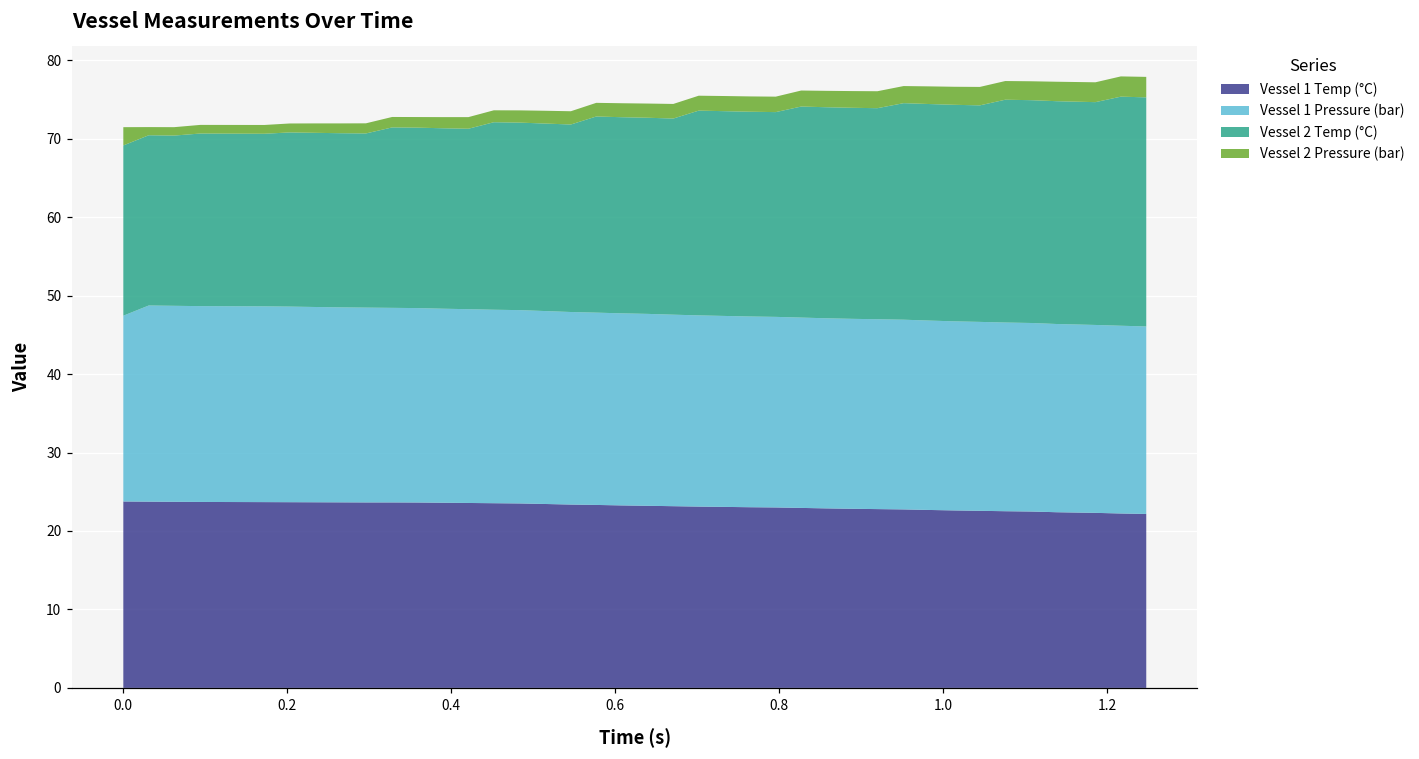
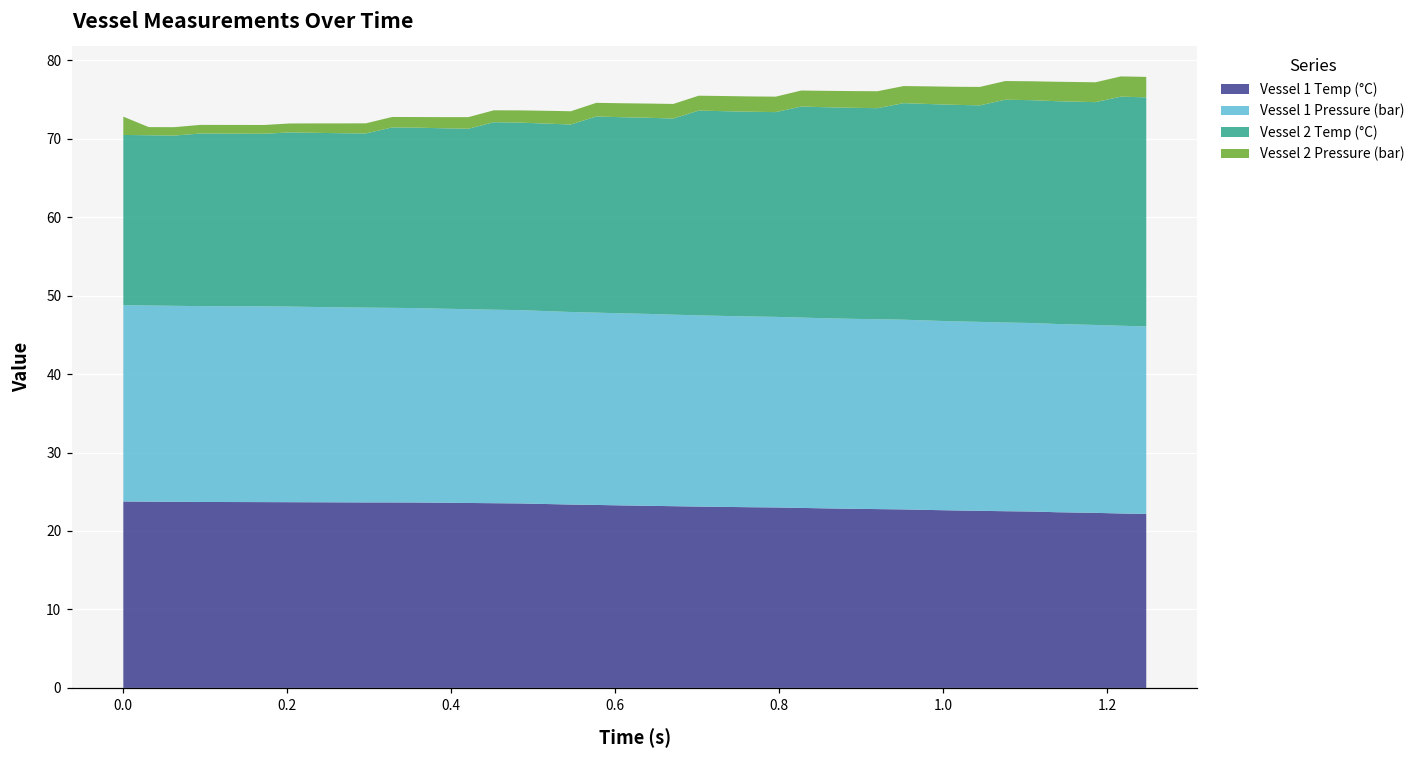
Vessel 1 Pressure (bar), 0.0: 24 -> 25
